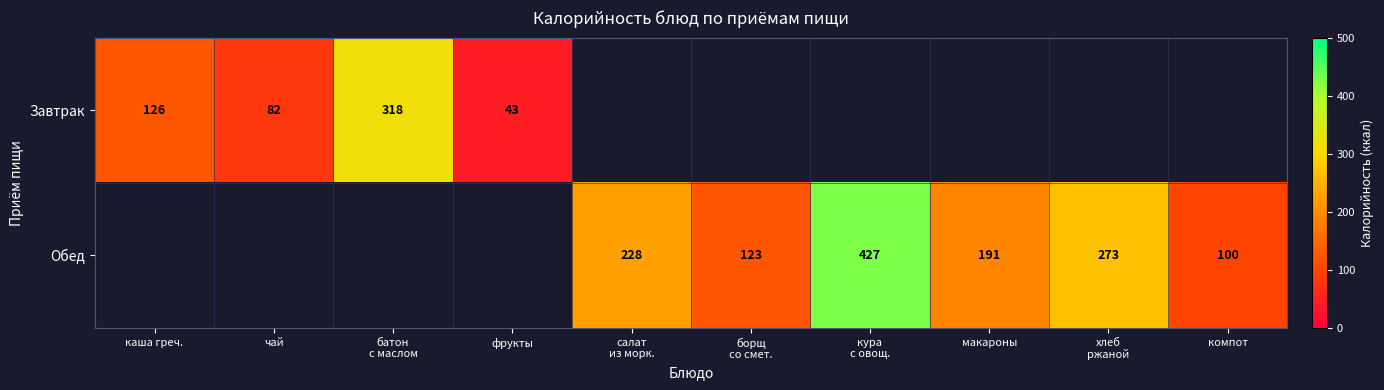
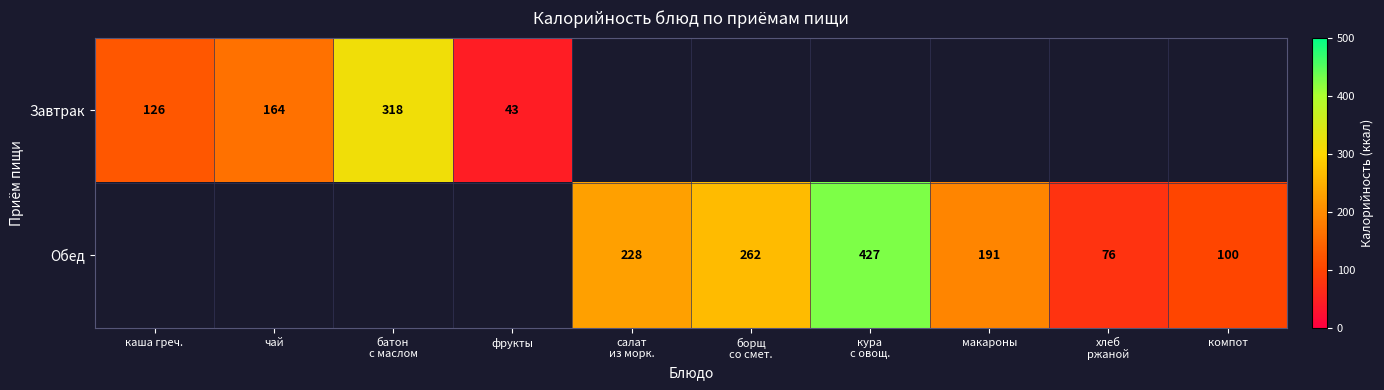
Завтрак, чай: 82 -> 164
Обед, борщ со смет.: 123 -> 262
Обед, хлеб ржаной: 273 -> 76
